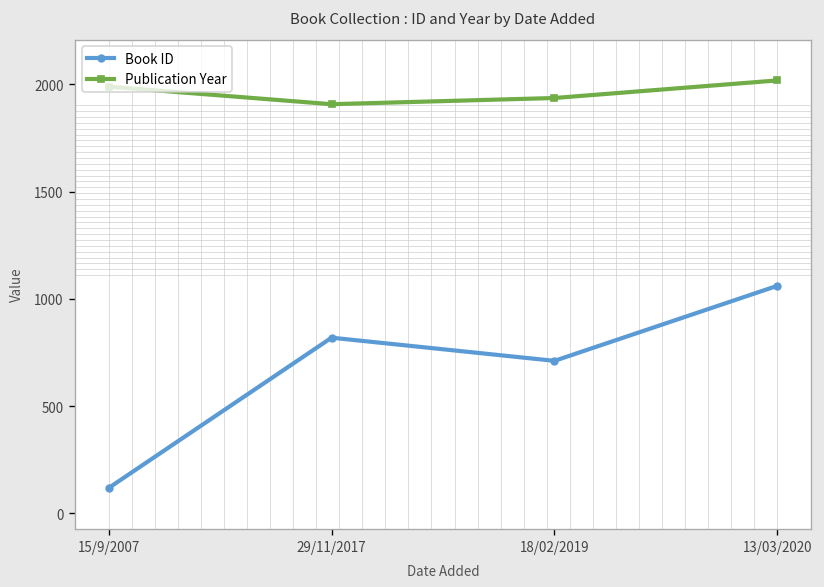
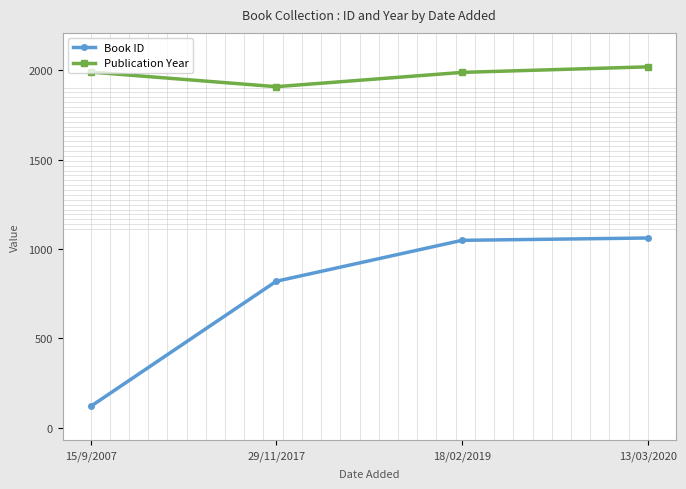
Book ID, 18/02/2019: 710 -> 1050
Publication Year, 18/02/2019: 1940 -> 1990
